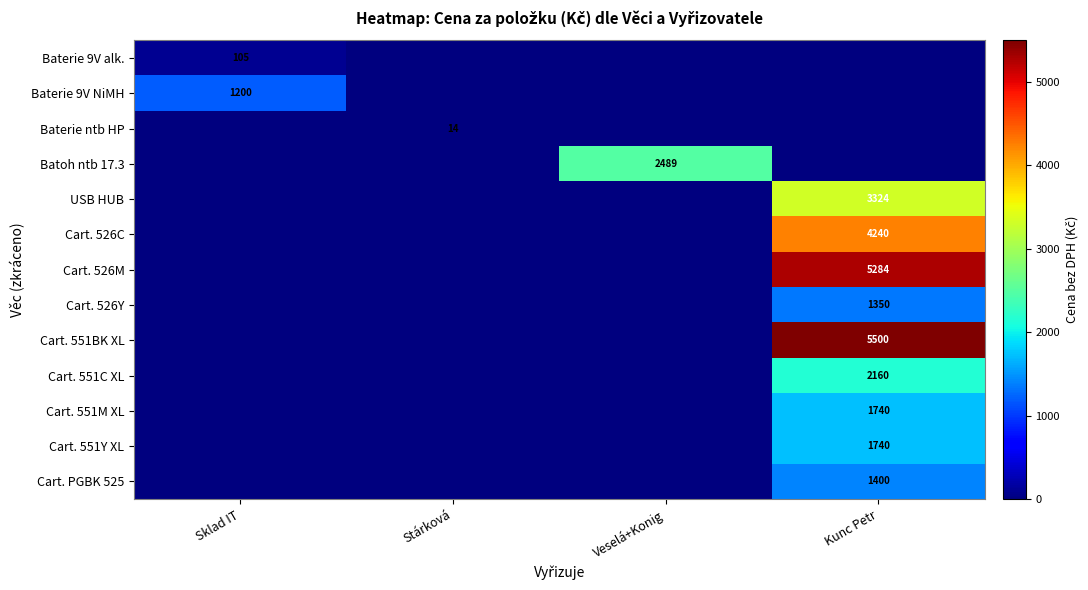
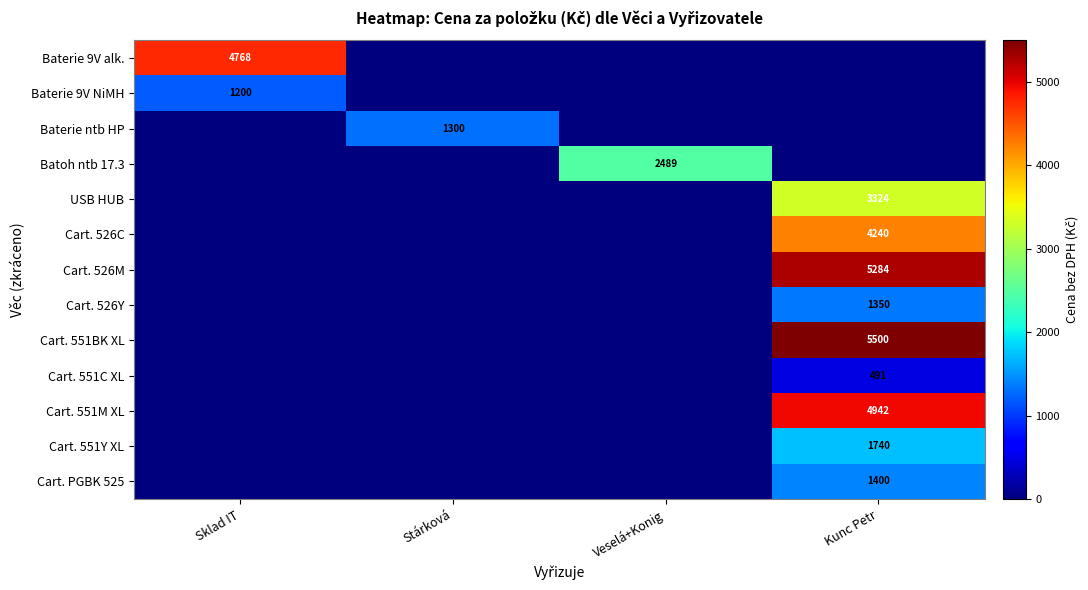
Baterie 9V alk., Sklad IT: 105 -> 4768
Baterie ntb HP, Stárková: 14 -> 1300
Cart. 551C XL, Kunc Petr: 2160 -> 491
Cart. 551M XL, Kunc Petr: 1740 -> 4942
